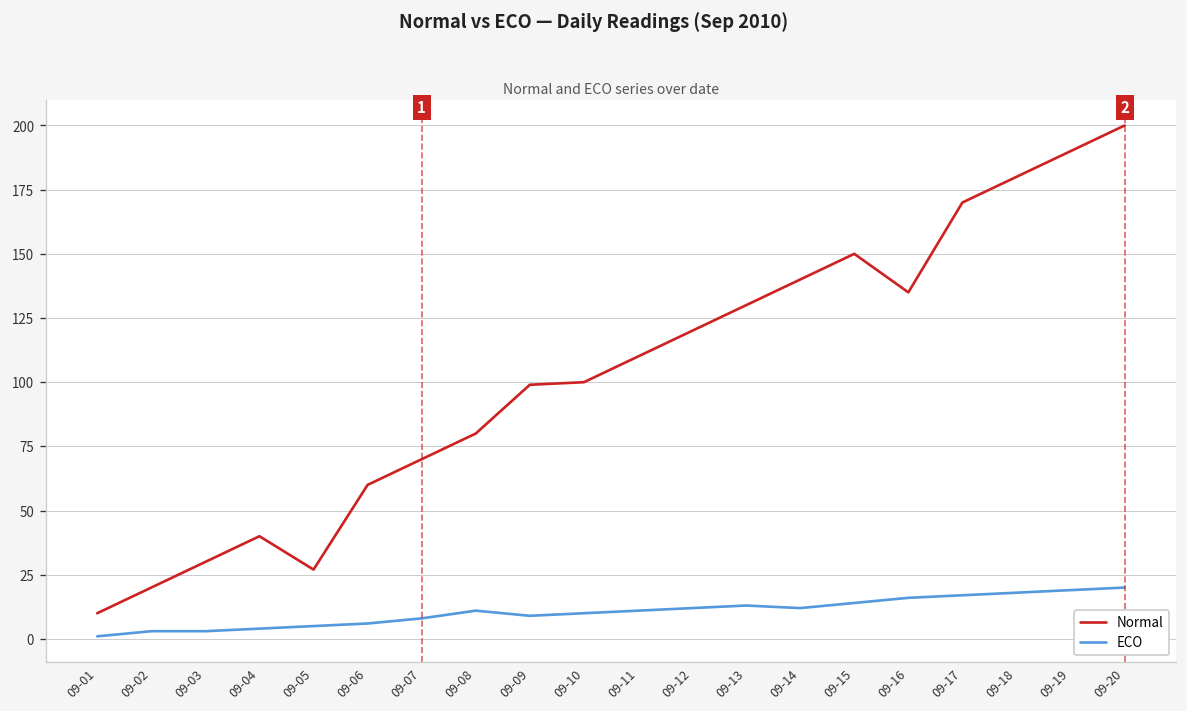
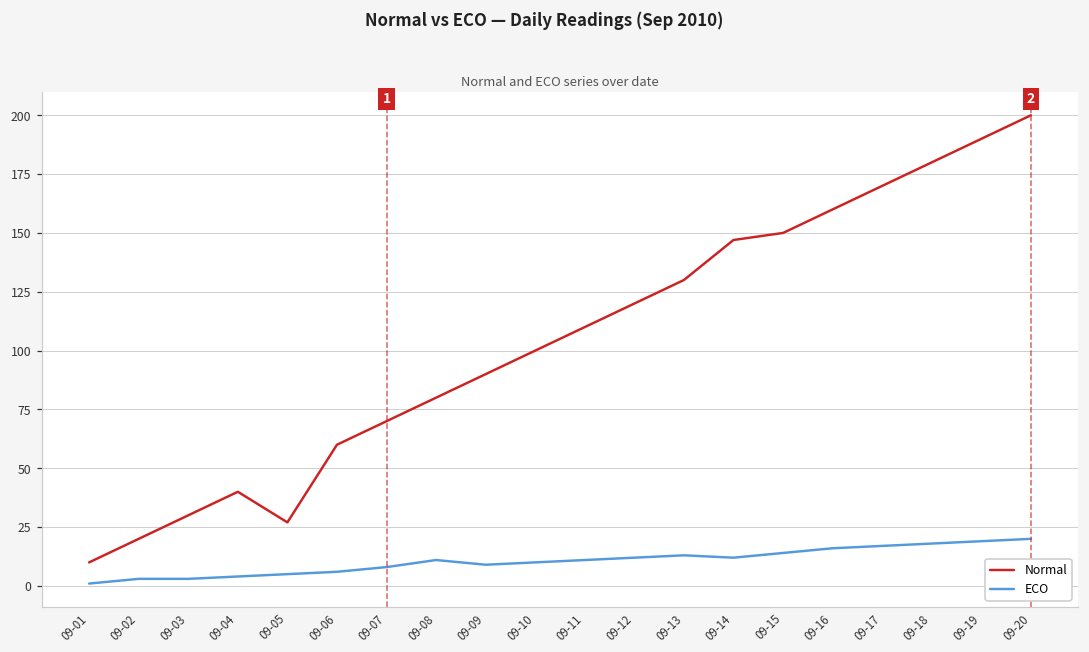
Normal, 09-09: 99 -> 90
Normal, 09-14: 140 -> 147
Normal, 09-16: 135 -> 160
